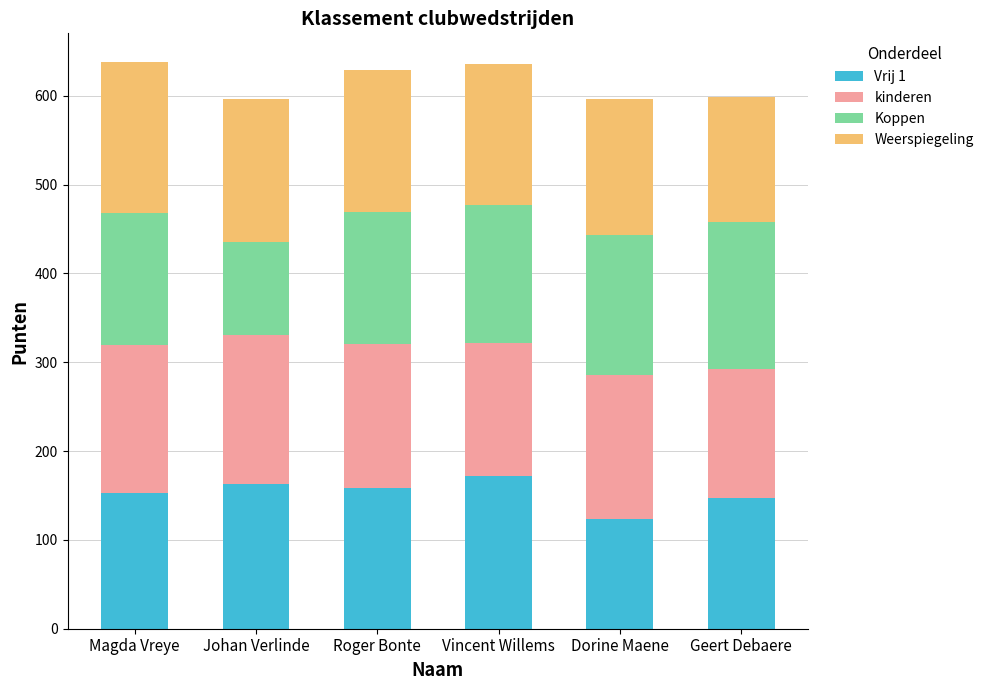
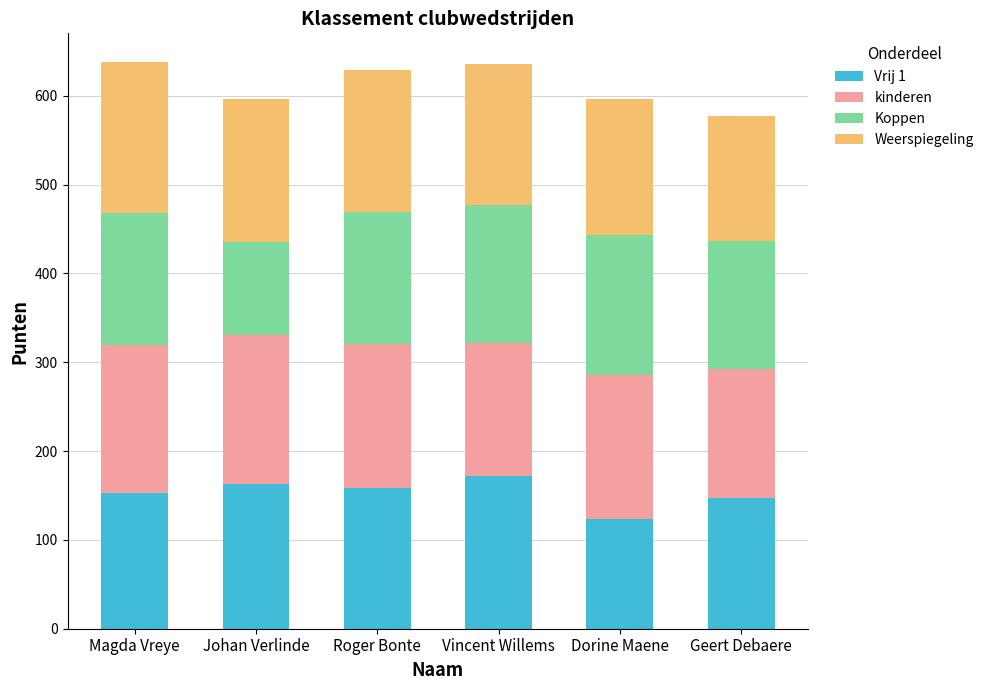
Koppen, Geert Debaere: 170 -> 140
